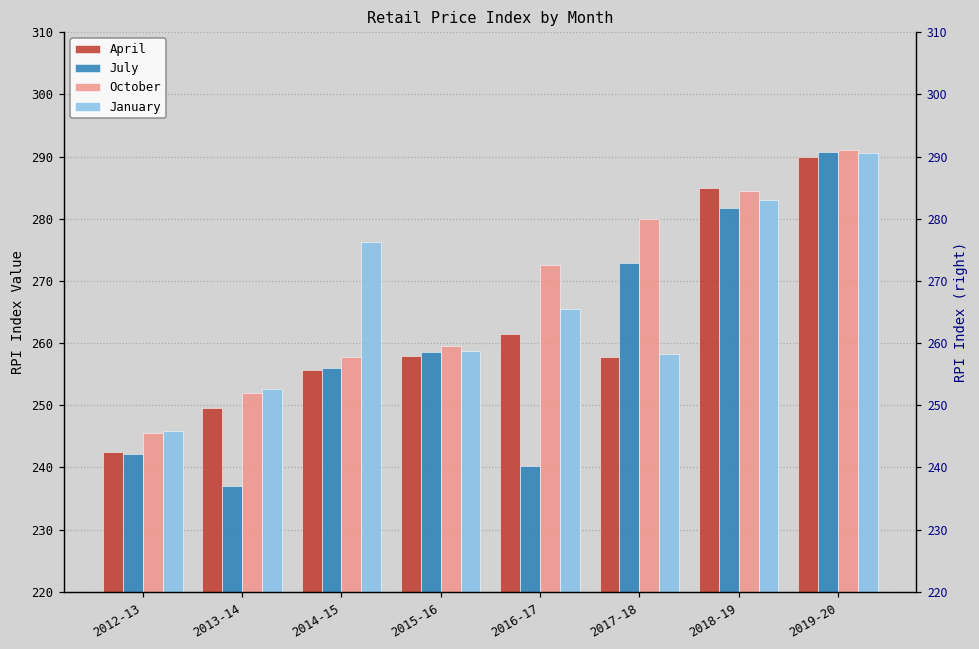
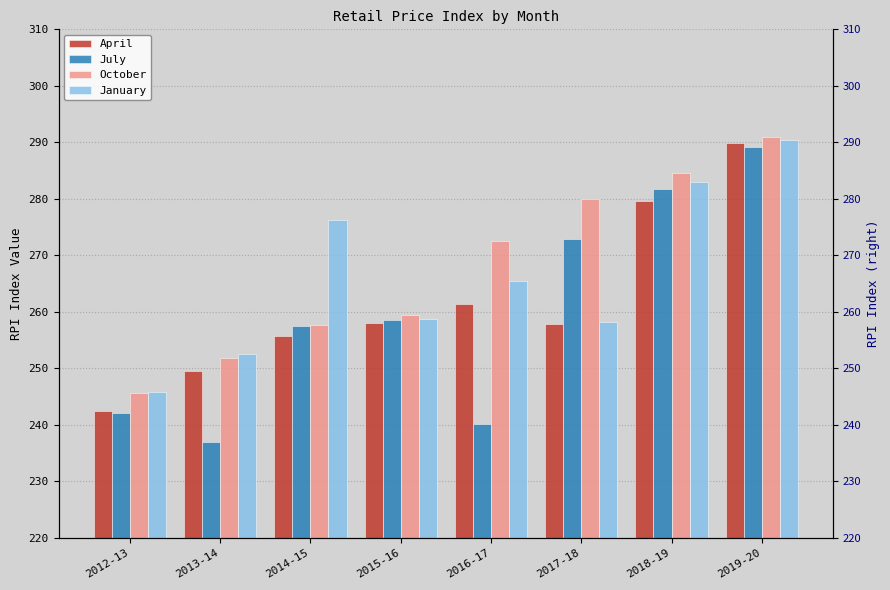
July, 2014-15: 256 -> 258
April, 2018-19: 285 -> 280
July, 2019-20: 291 -> 289
